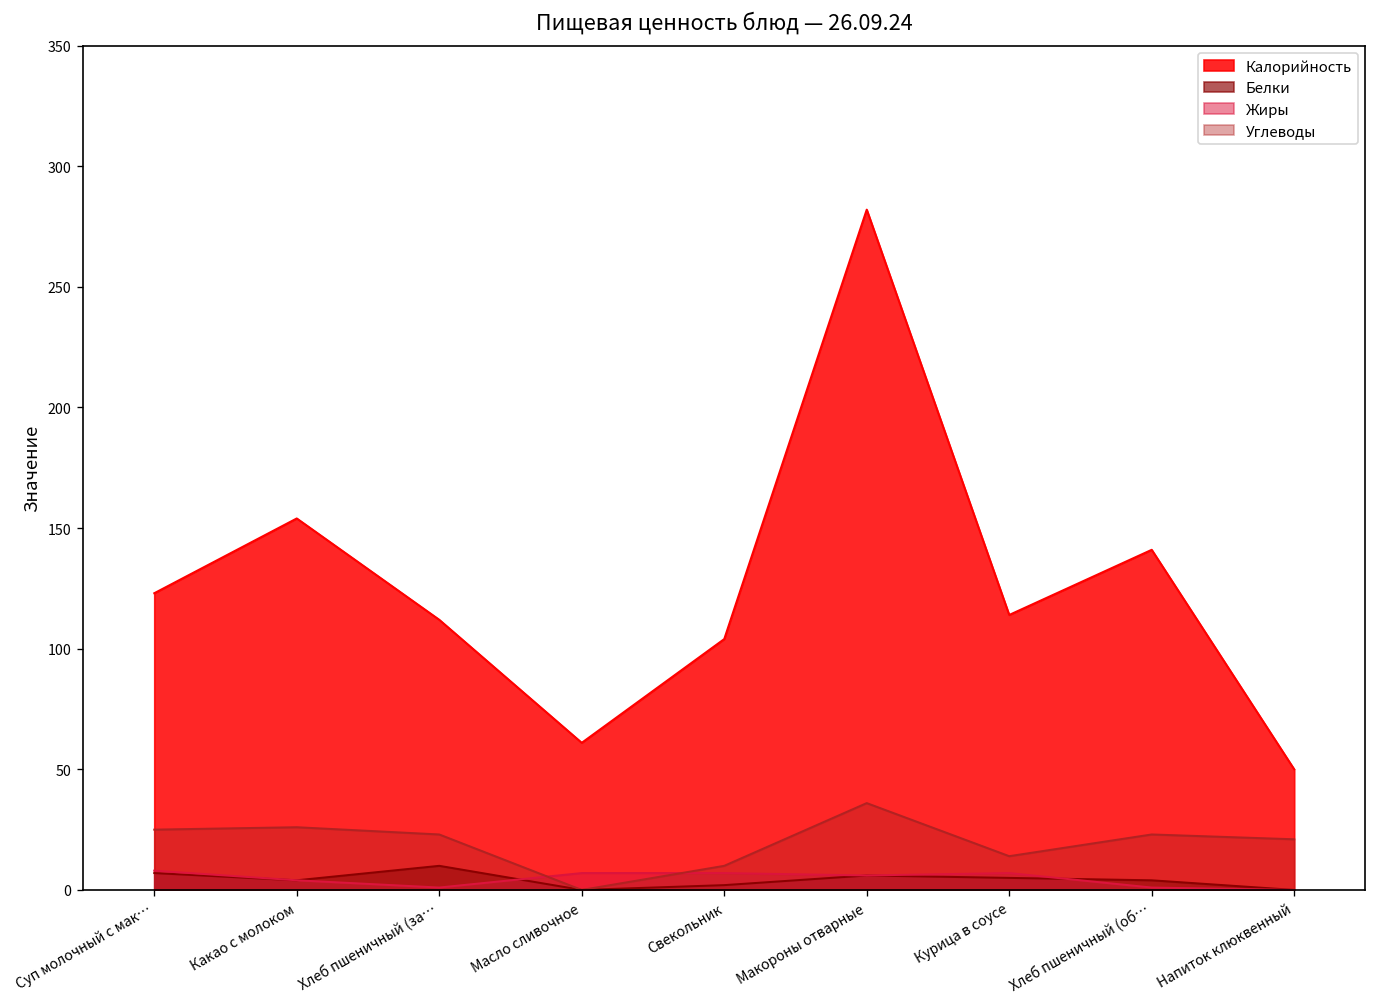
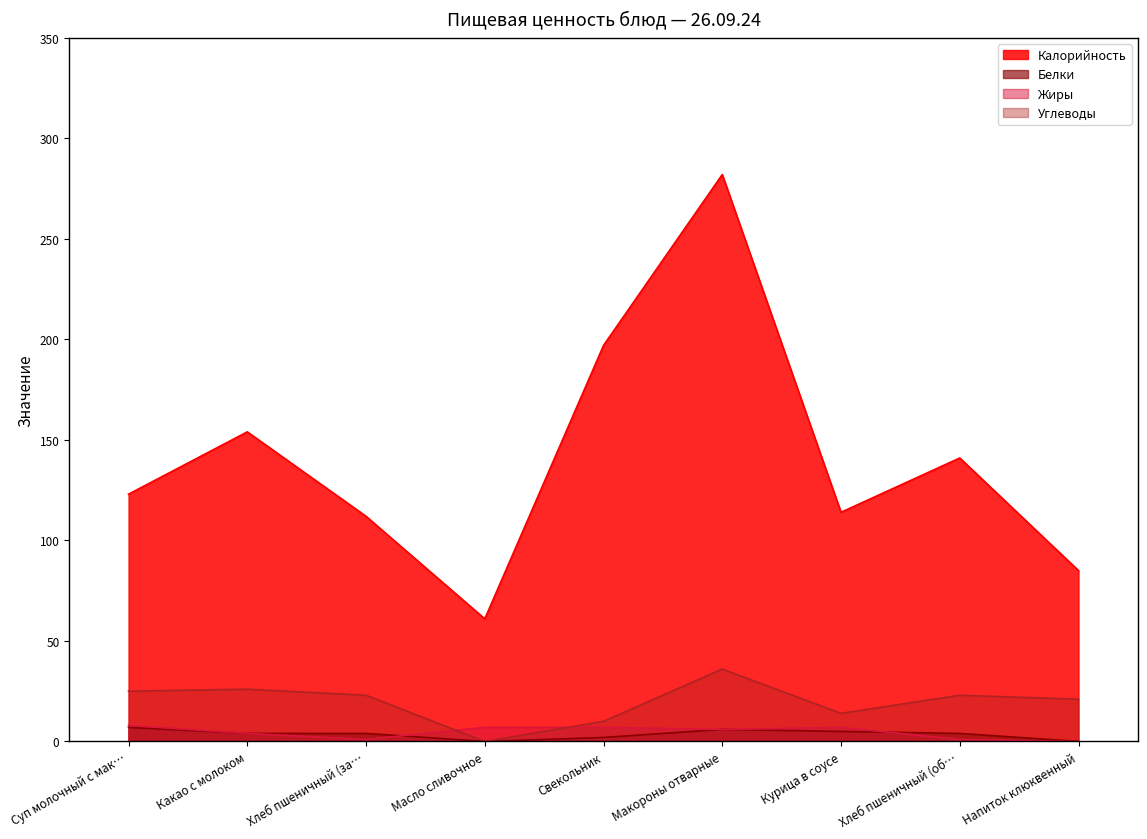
Белки, Хлеб пшеничный (за…: 10 -> 4
Калорийность, Свекольник: 104 -> 197
Калорийность, Напиток клюквенный: 50 -> 85
